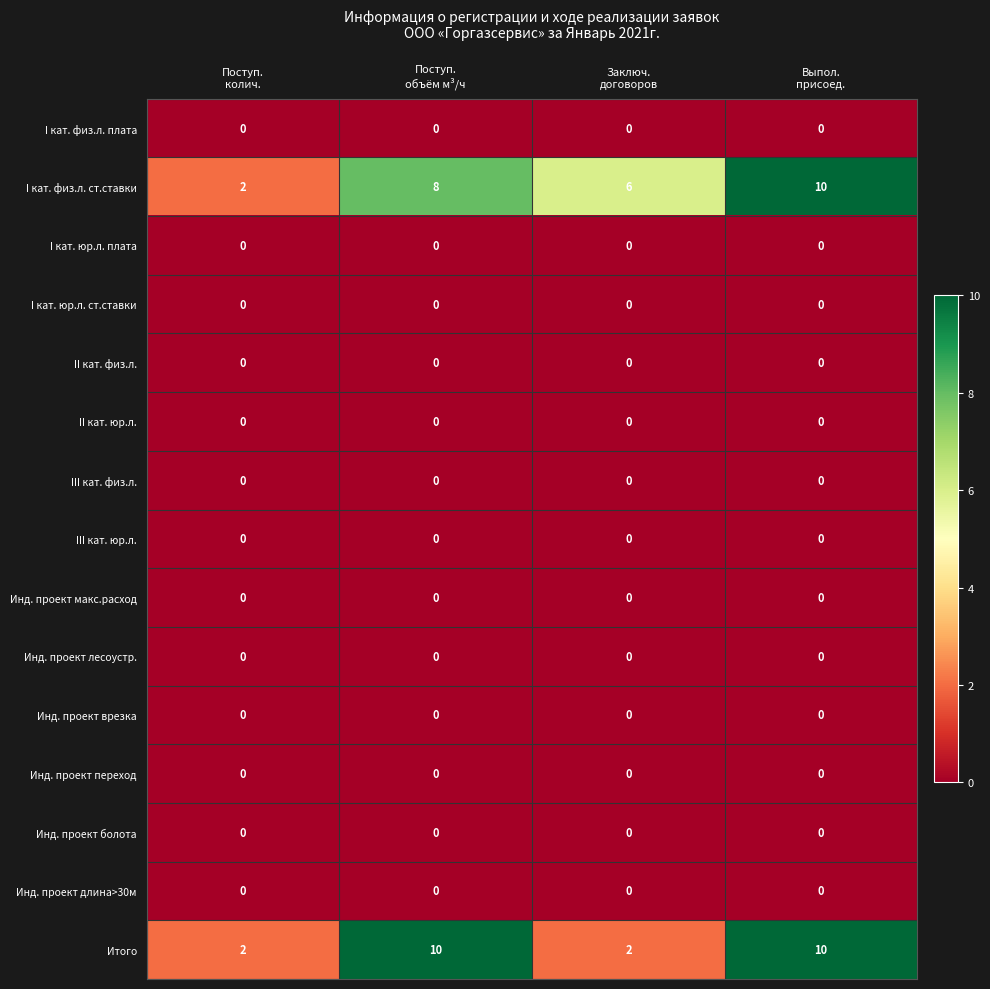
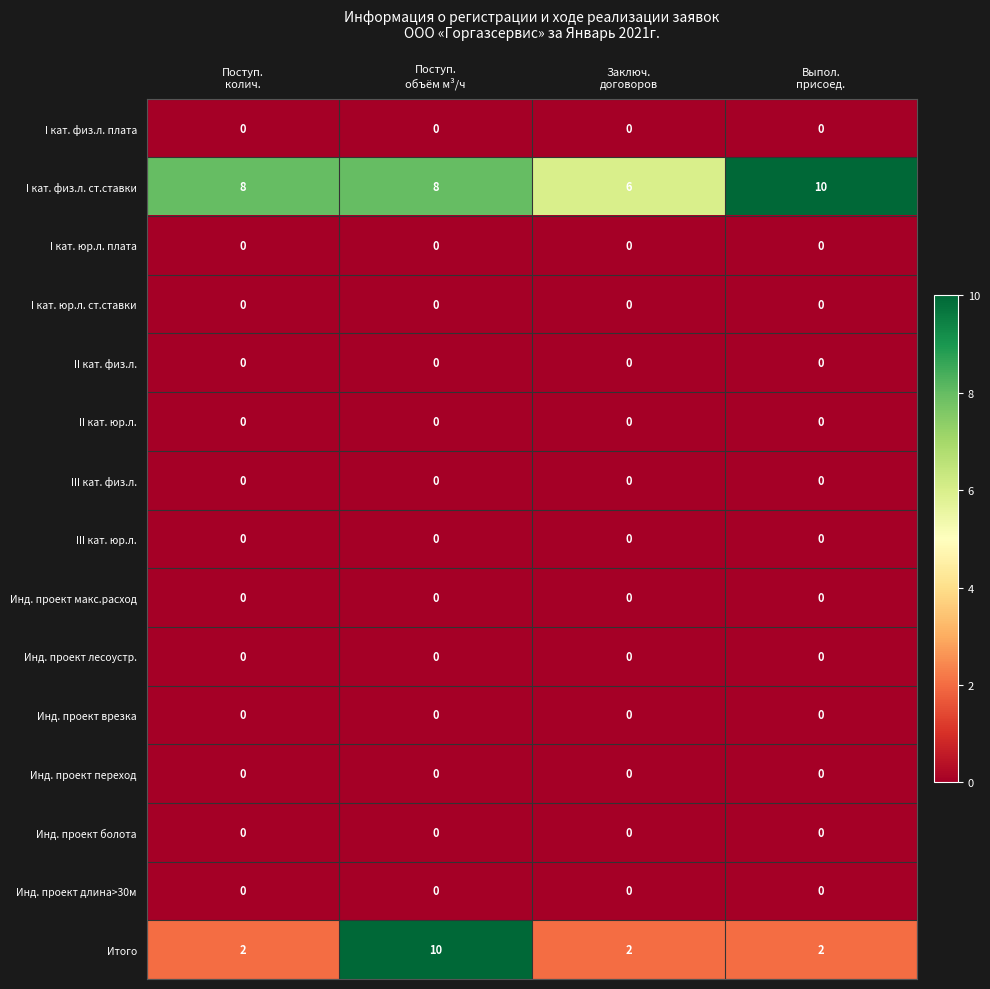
I кат. физ.л. ст.ставки, Поступ. колич.: 2 -> 8
Итого, Выпол. присоед.: 10 -> 2
